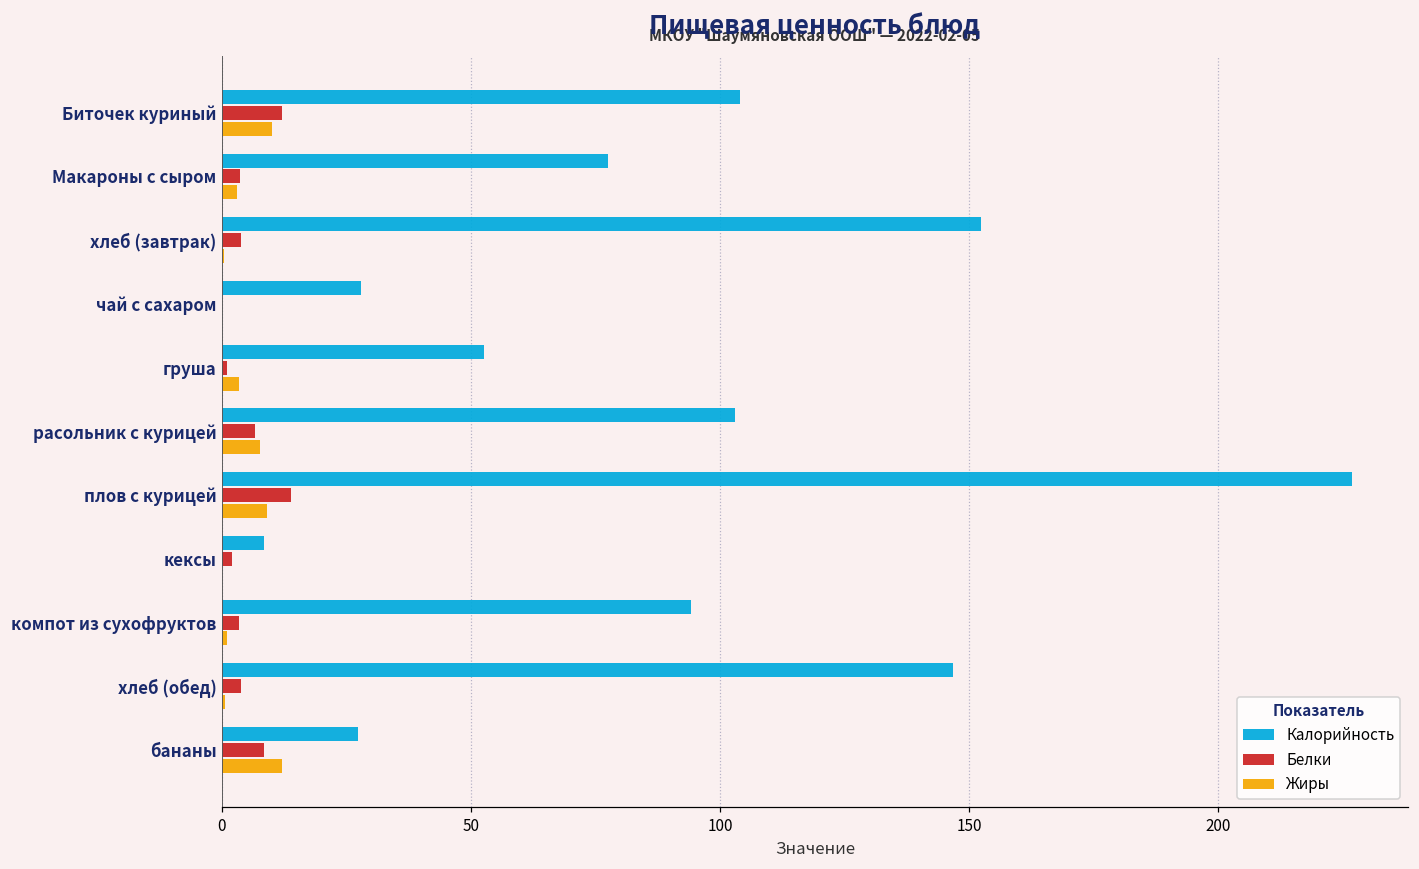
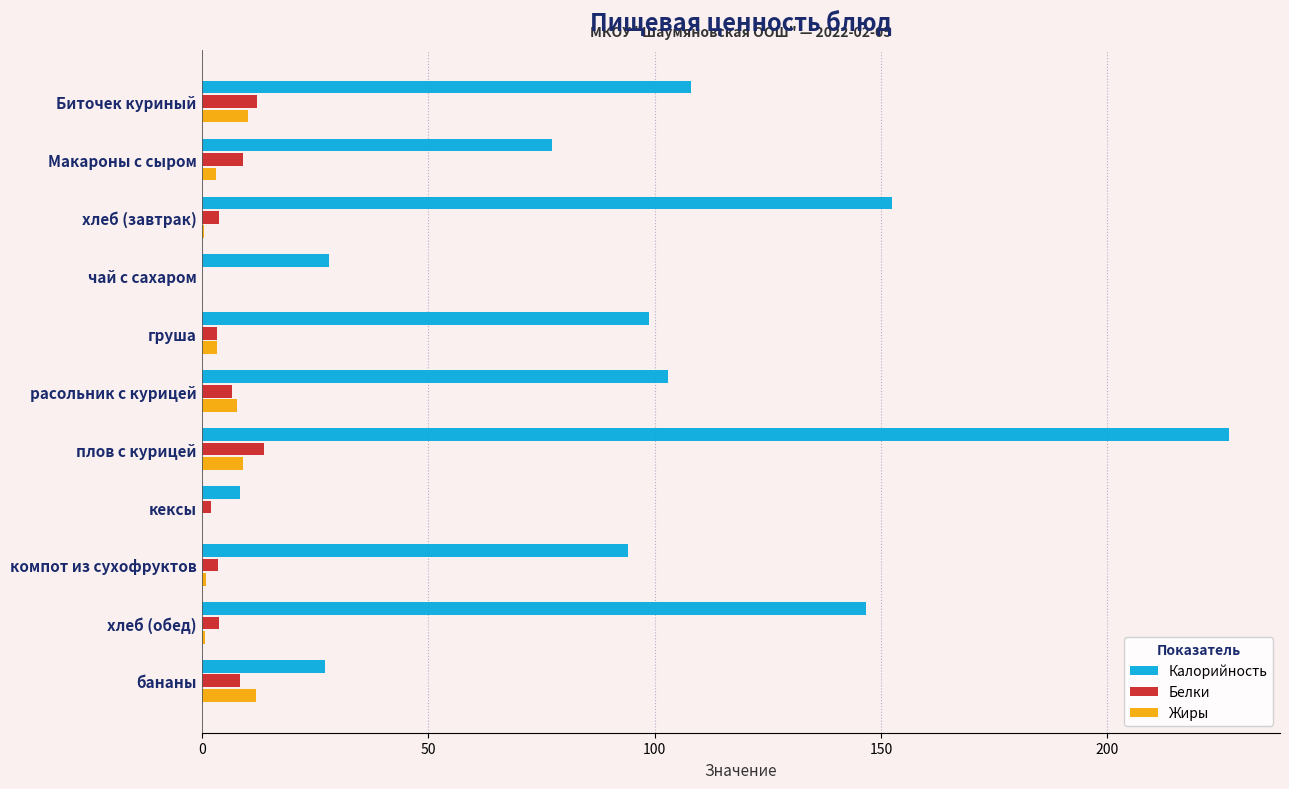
Калорийность, Биточек куриный: 104 -> 108
Белки, Макароны с сыром: 4 -> 9
Калорийность, груша: 53 -> 99
Белки, груша: 1 -> 3
